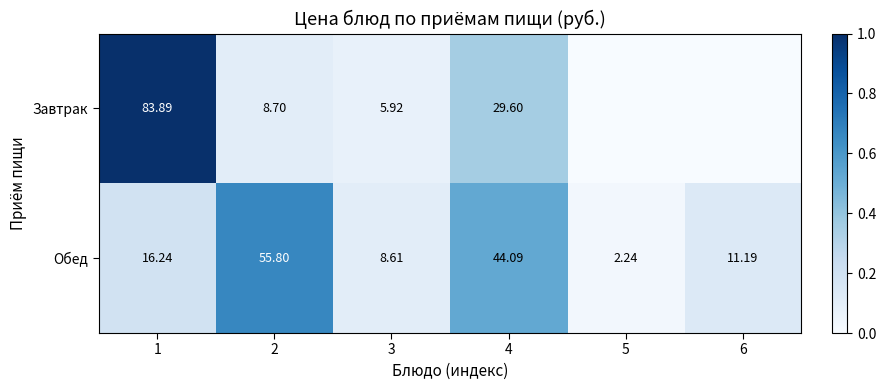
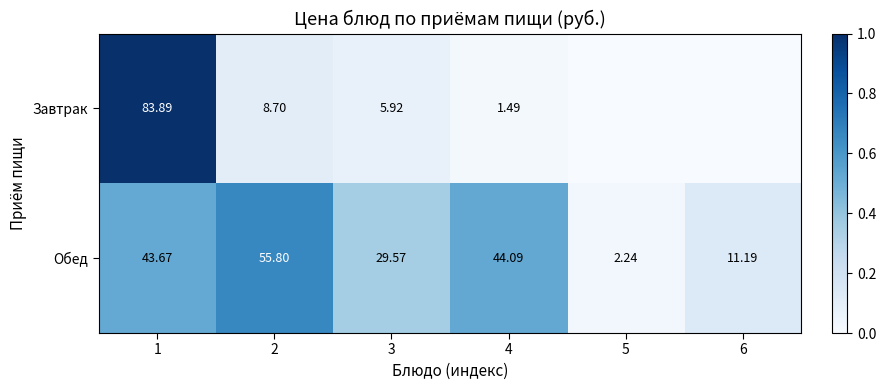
Завтрак, 4: 29.60 -> 1.49
Обед, 1: 16.24 -> 43.67
Обед, 3: 8.61 -> 29.57
